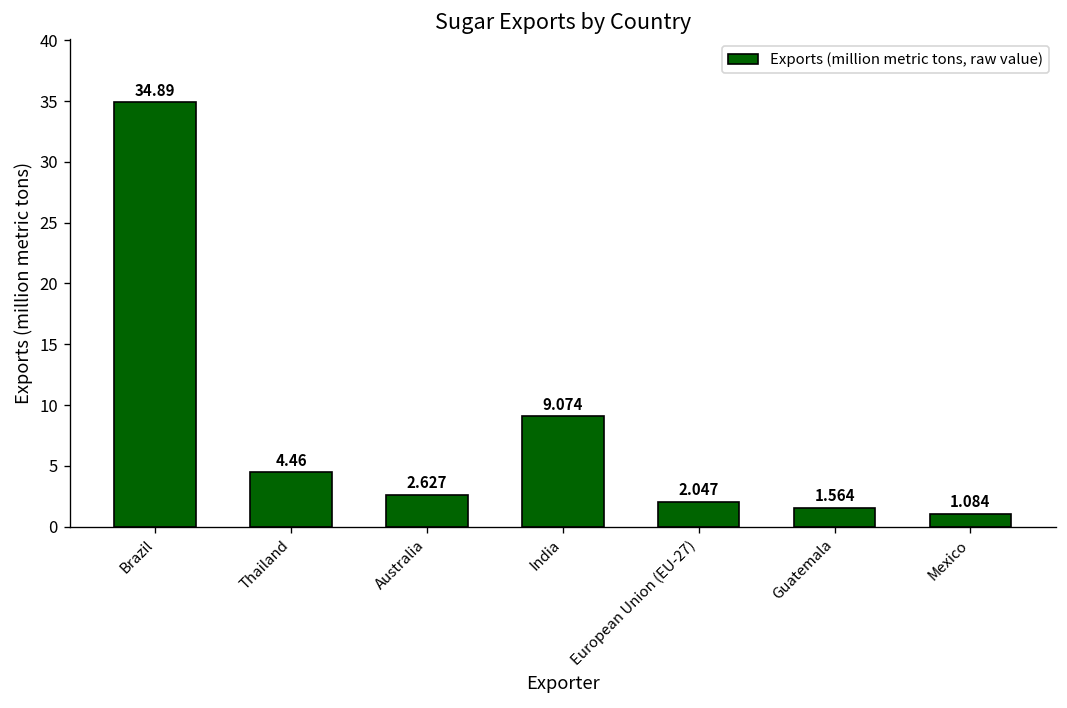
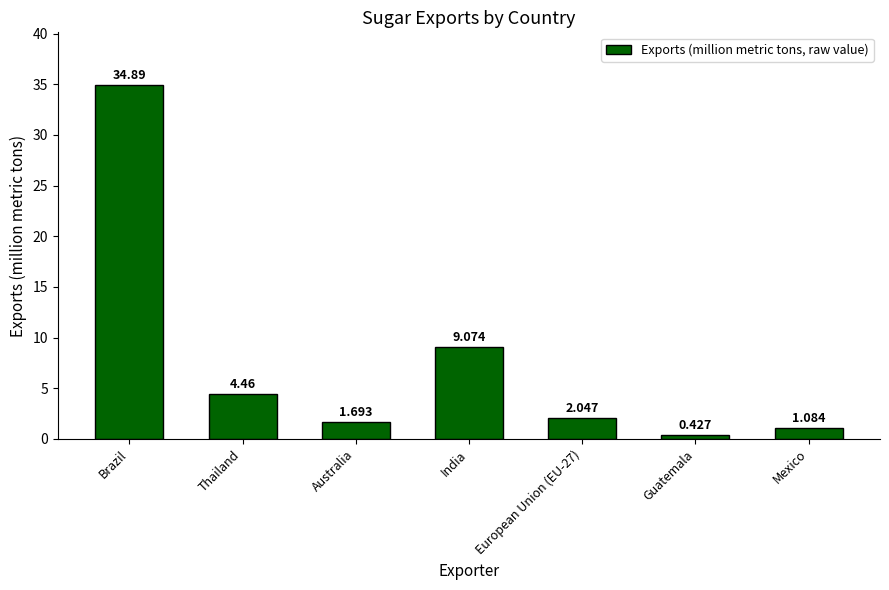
Australia: 2.627 -> 1.693
Guatemala: 1.564 -> 0.427
